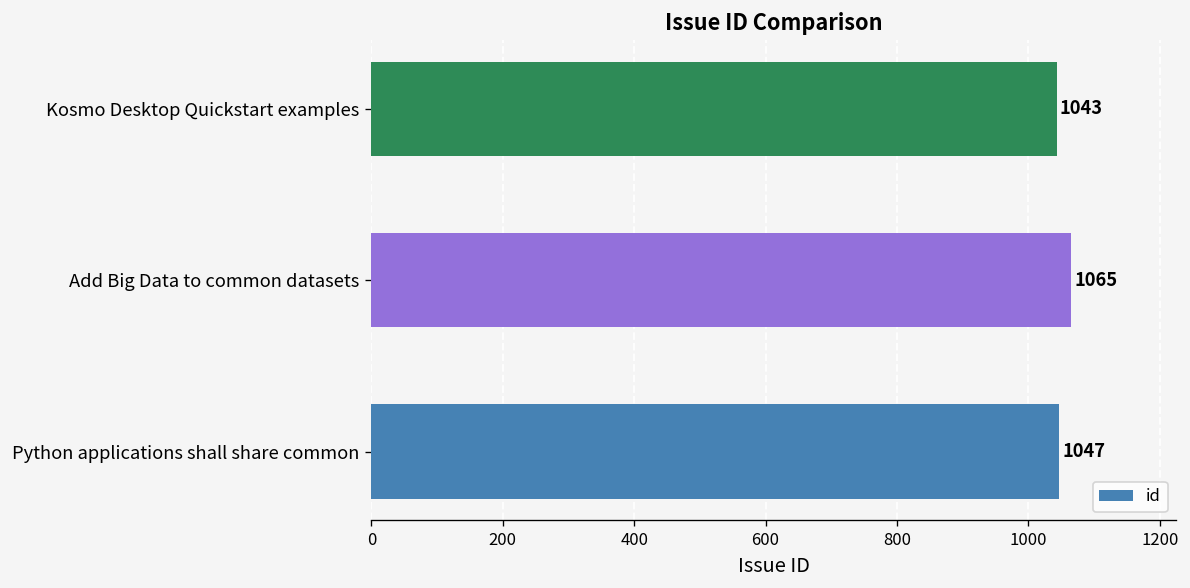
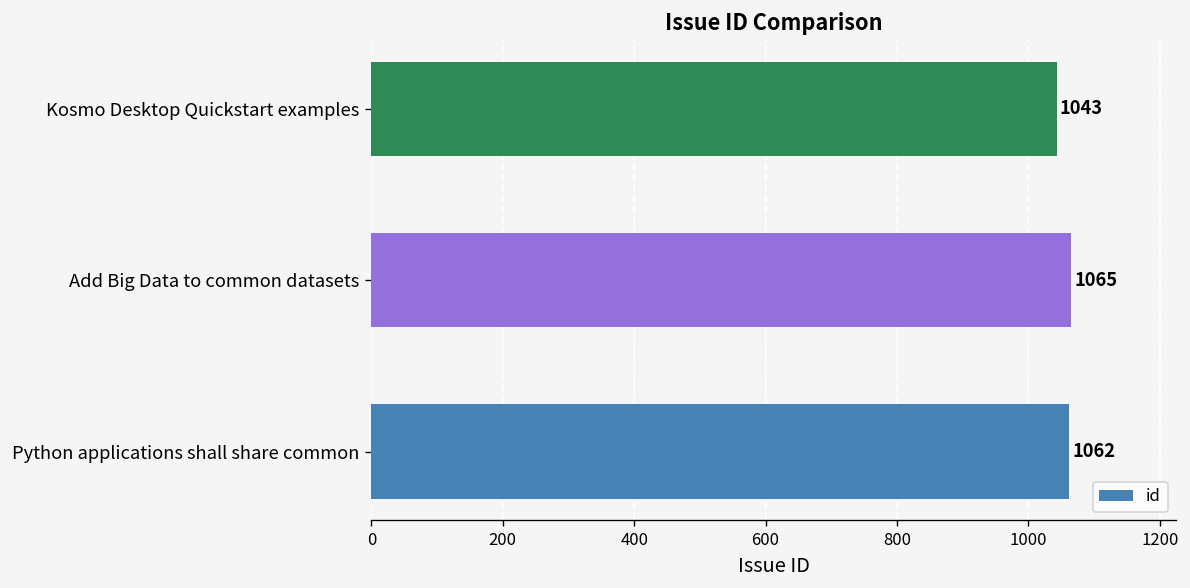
Python applications shall share common: 1047 -> 1062
